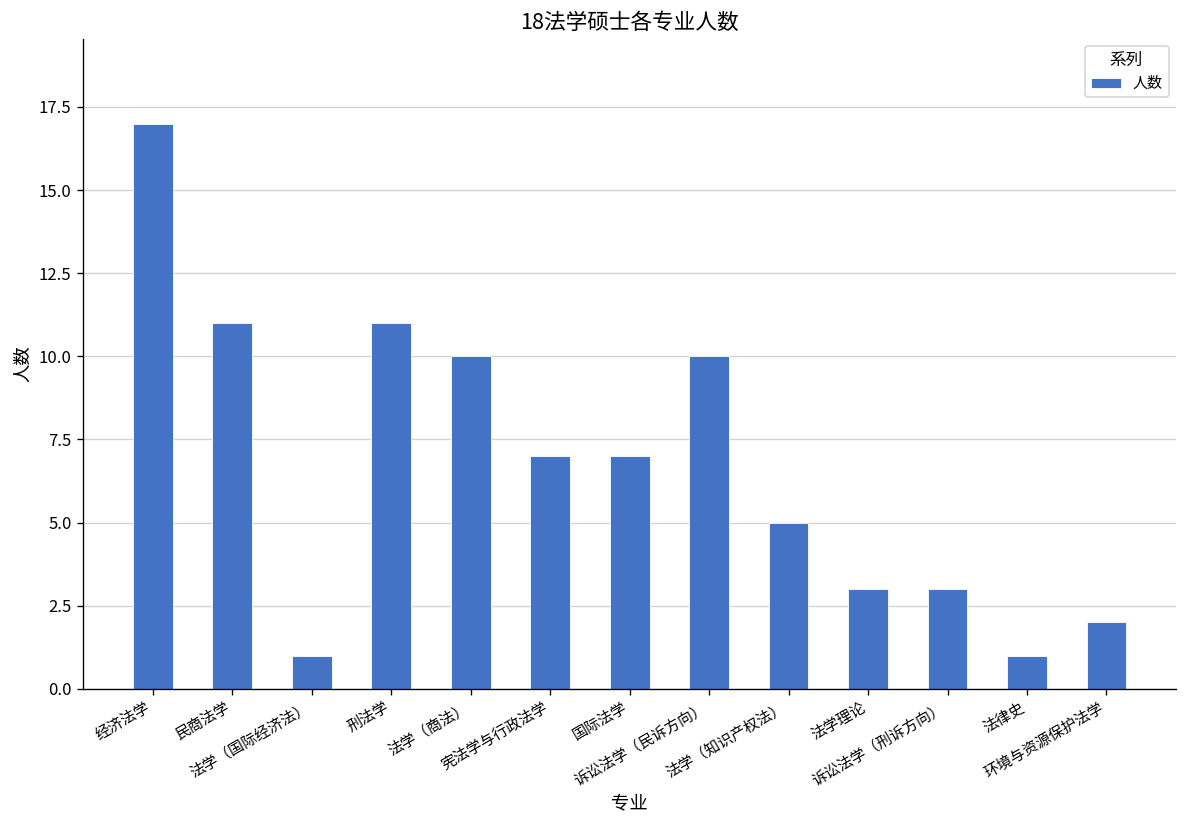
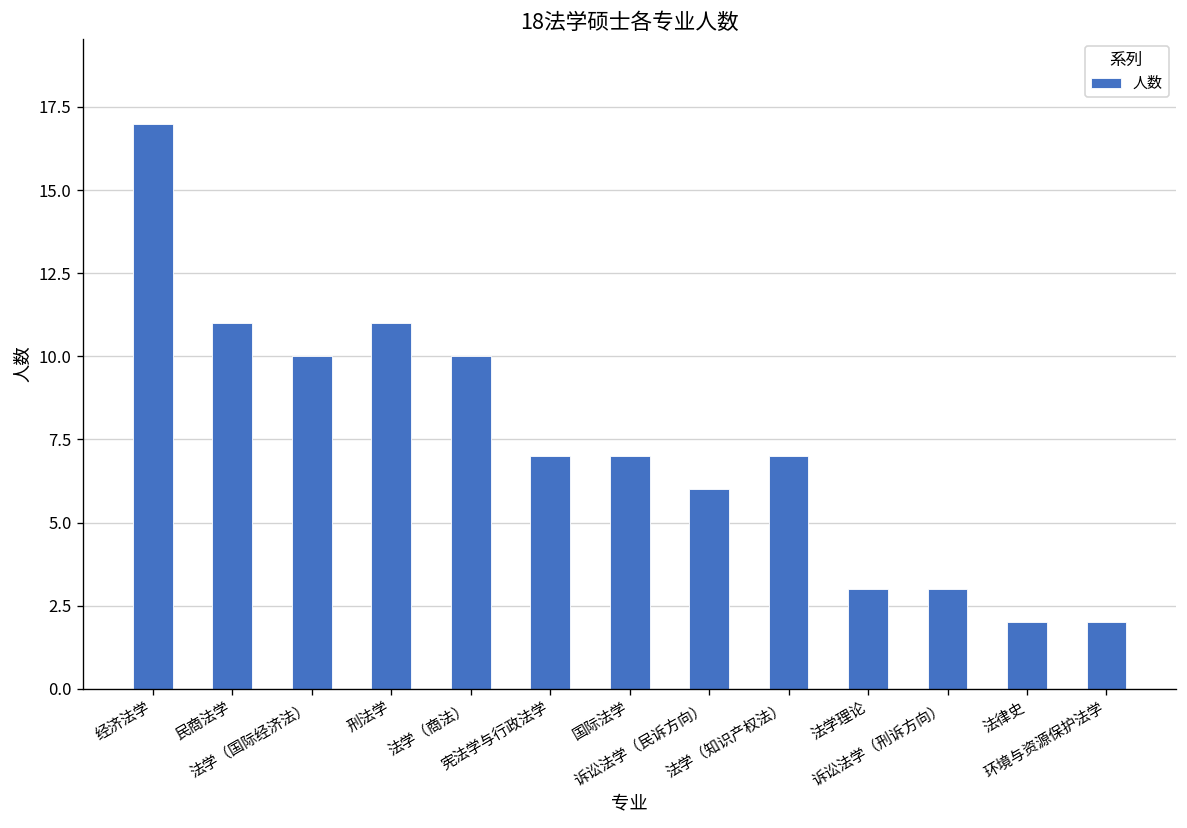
法学（国际经济法）: 1 -> 10
诉讼法学（民诉方向）: 10 -> 6
法学（知识产权法）: 5 -> 7
法律史: 1 -> 2
